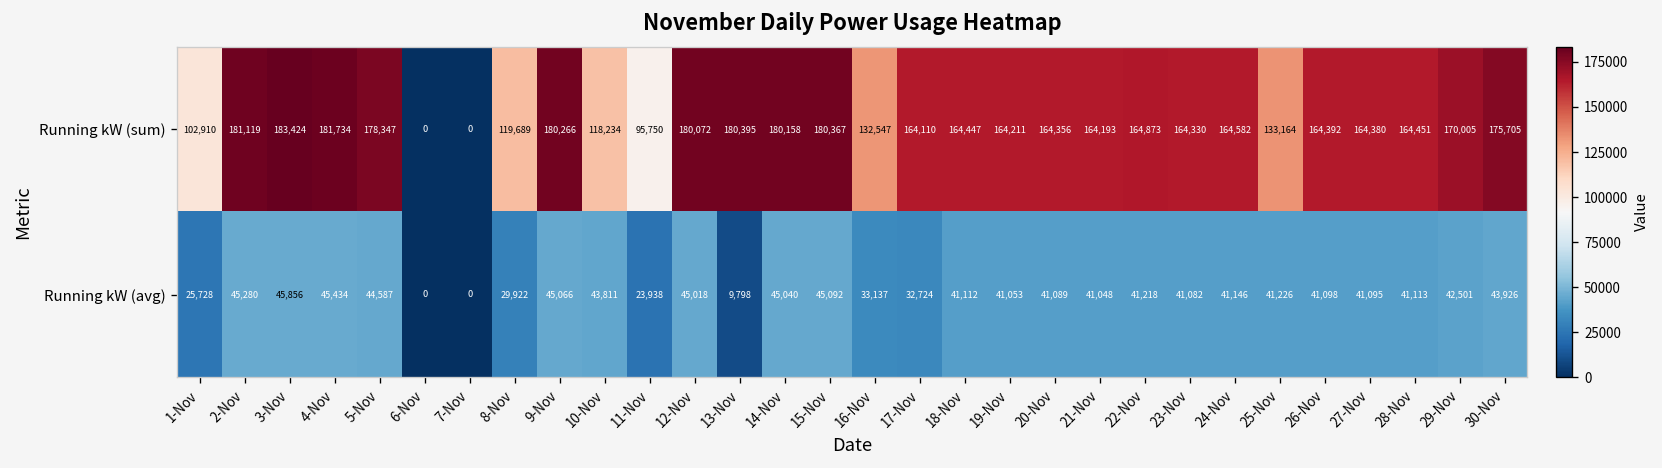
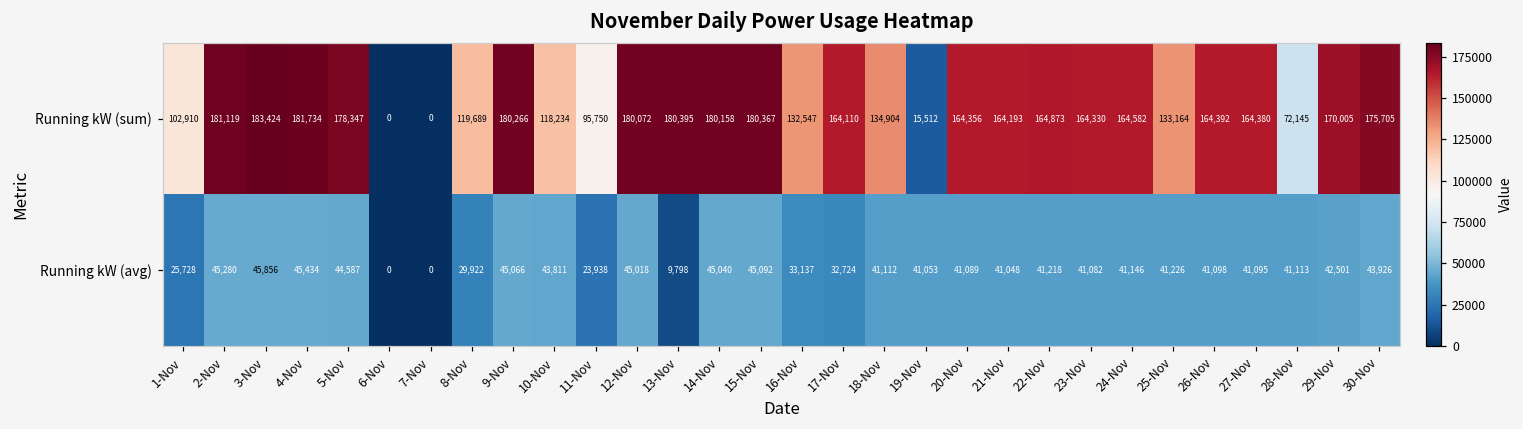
Running kW (sum), 18-Nov: 164,447 -> 134,904
Running kW (sum), 19-Nov: 164,211 -> 15,512
Running kW (sum), 28-Nov: 164,451 -> 72,145
